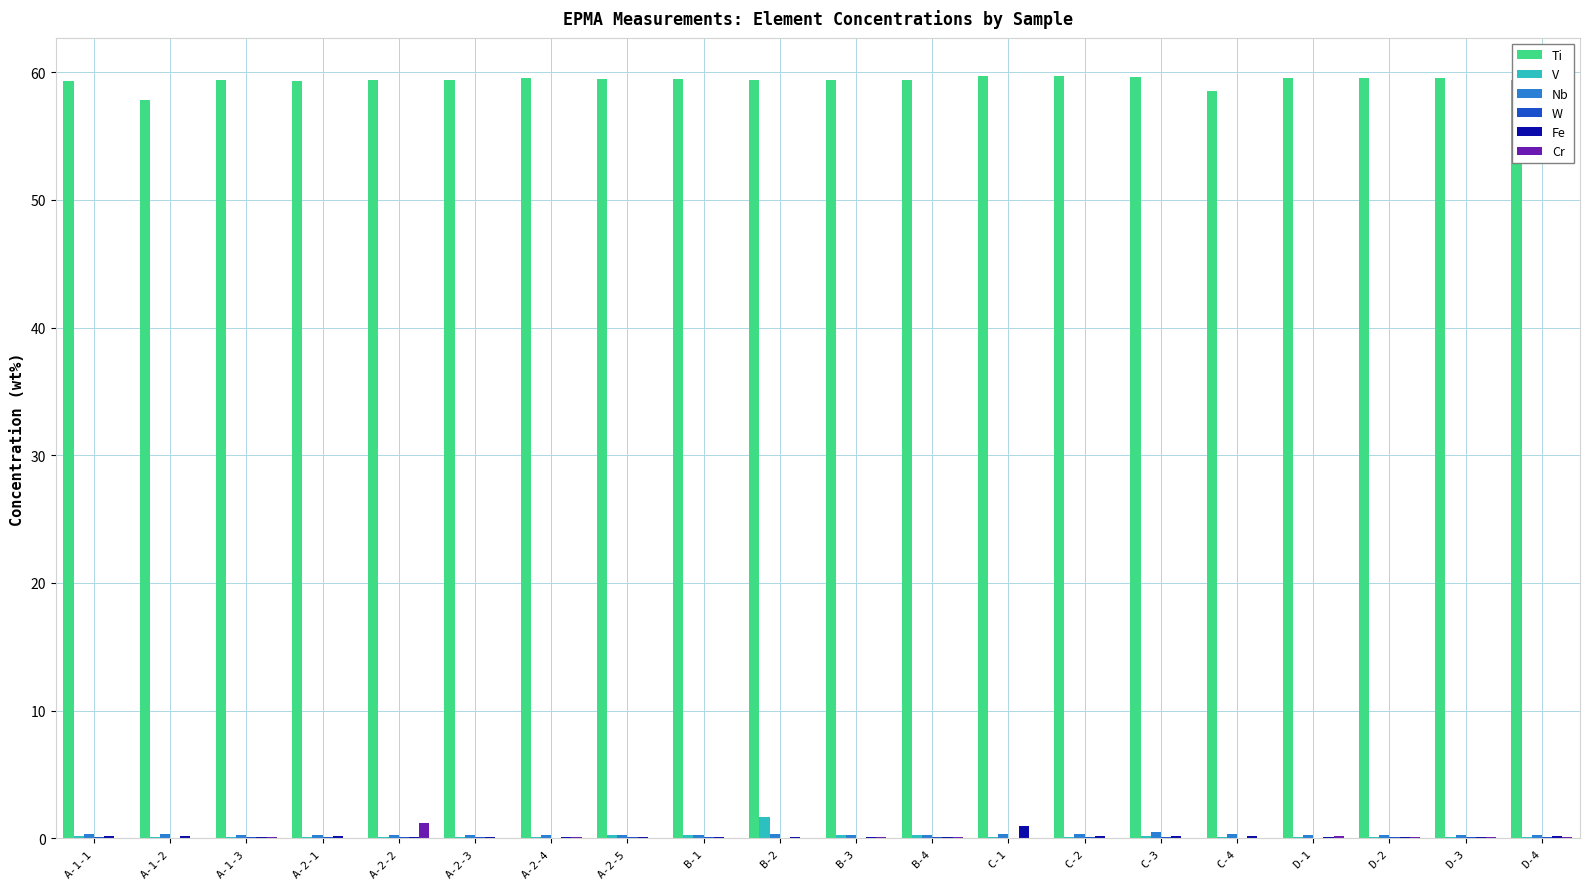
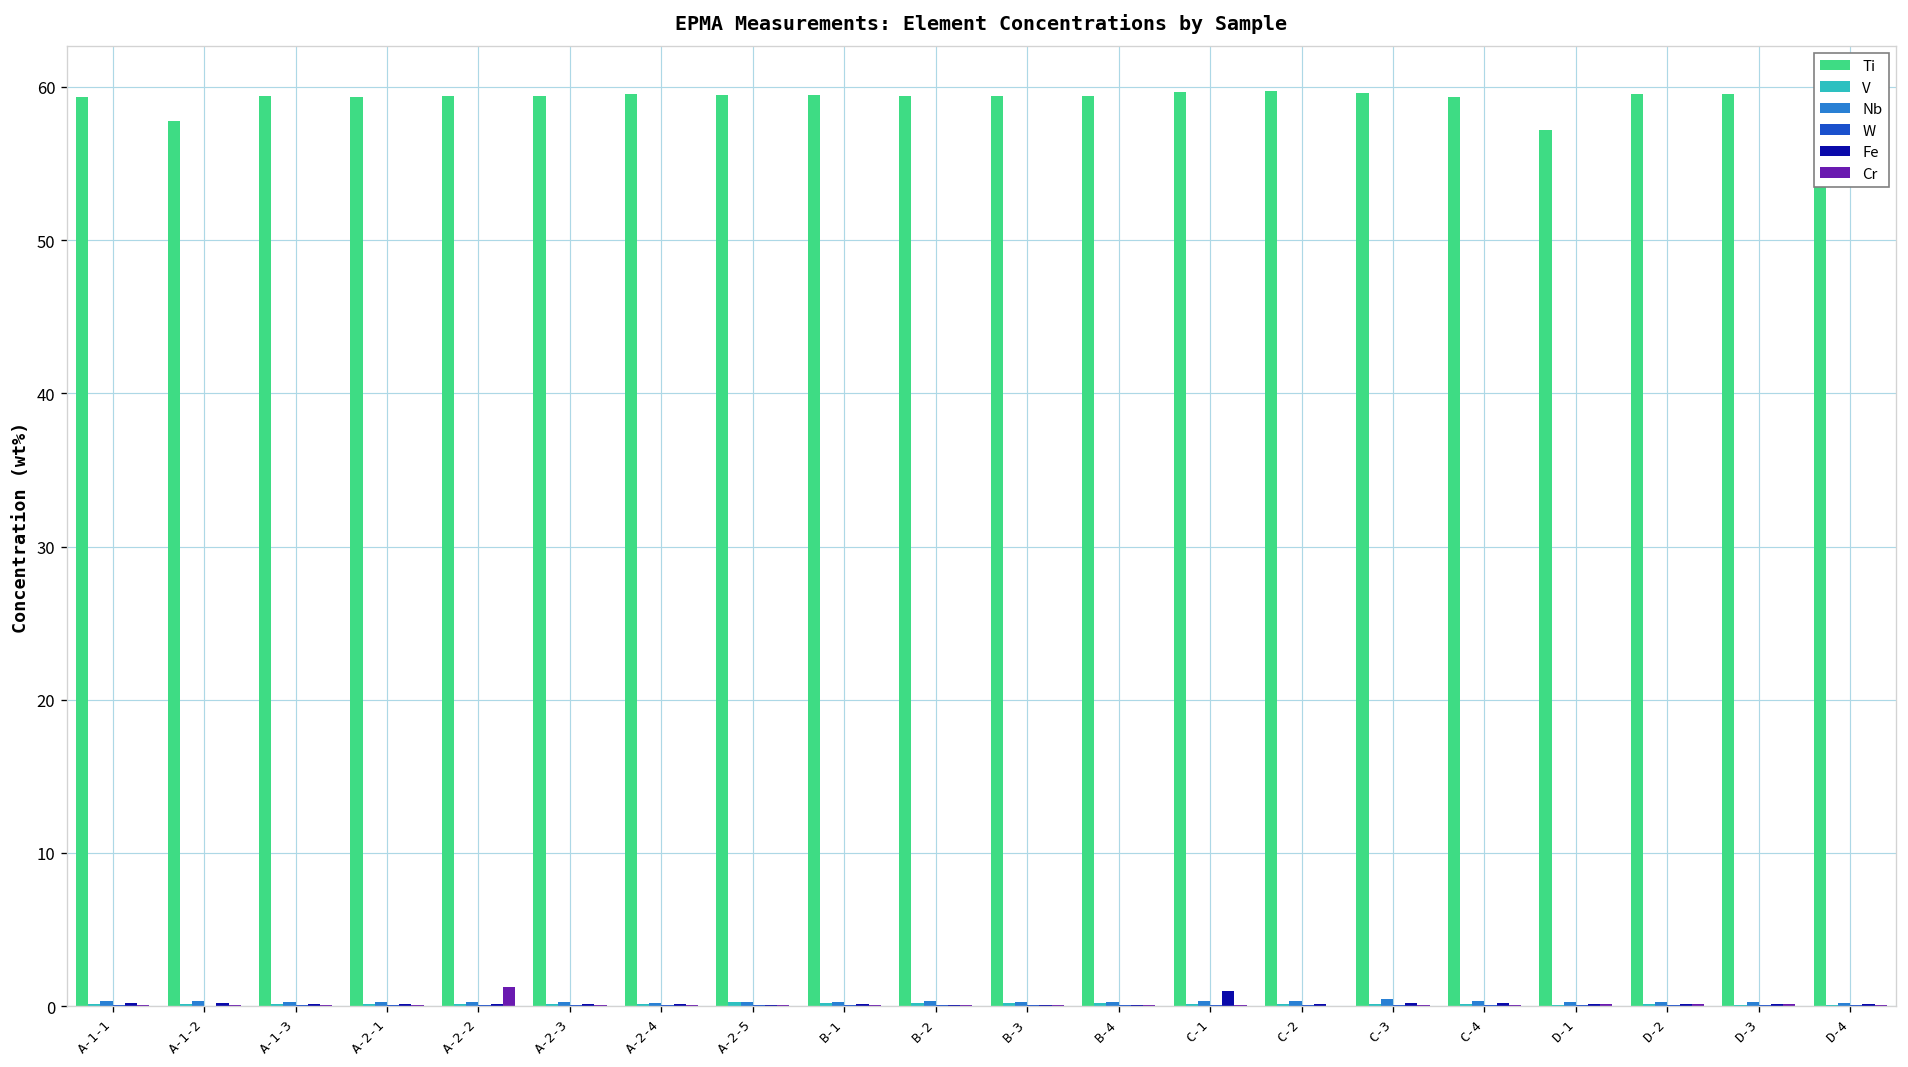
V, B-2: 1.7 -> 0.2
Ti, C-4: 58.5 -> 59.4
Ti, D-1: 59.5 -> 57.2
